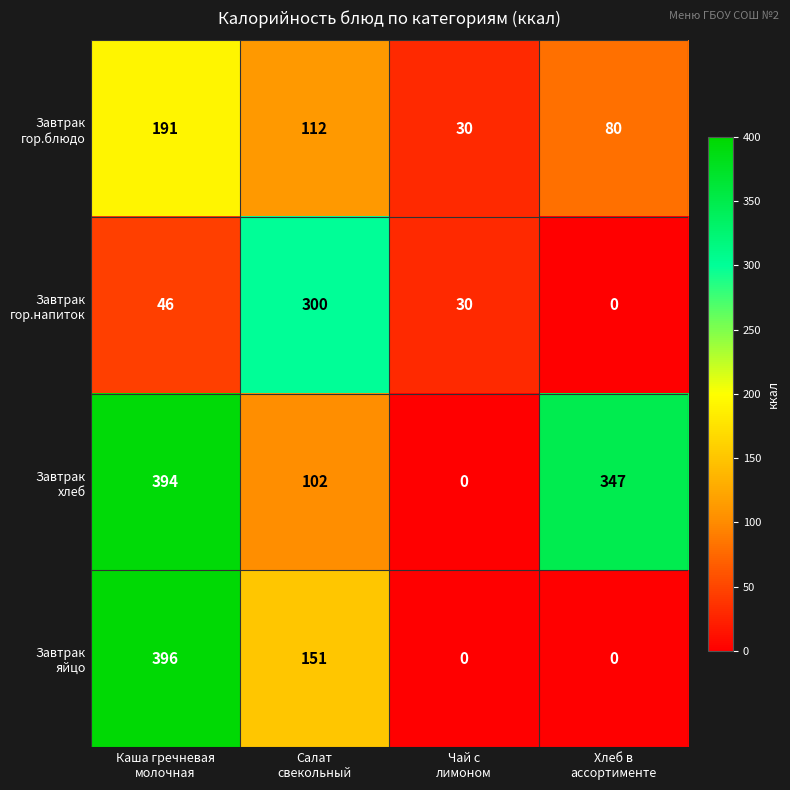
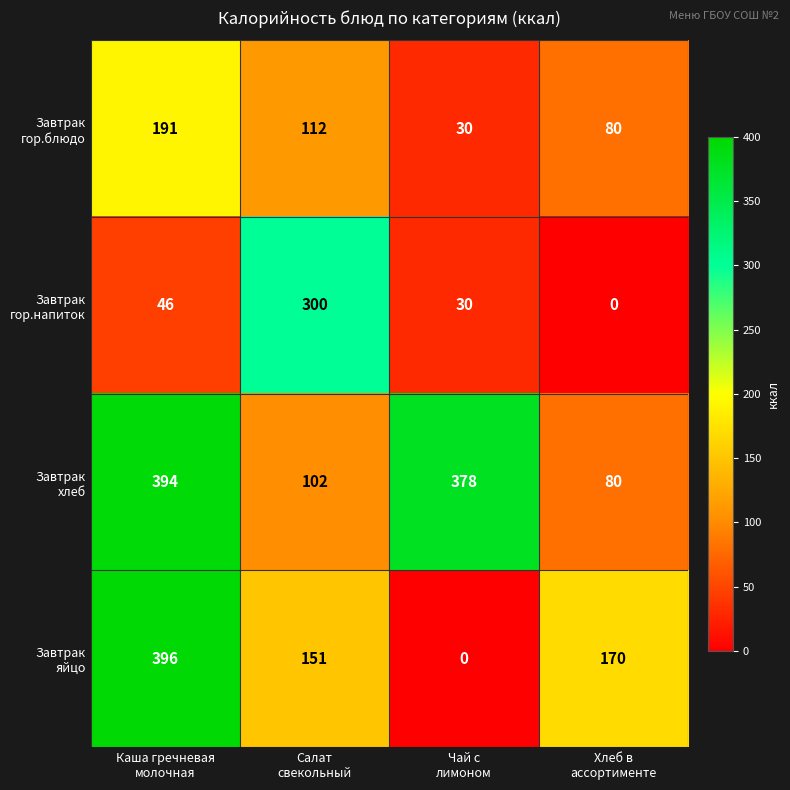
Завтрак хлеб, Чай с лимоном: 0 -> 378
Завтрак хлеб, Хлеб в ассортименте: 347 -> 80
Завтрак яйцо, Хлеб в ассортименте: 0 -> 170
